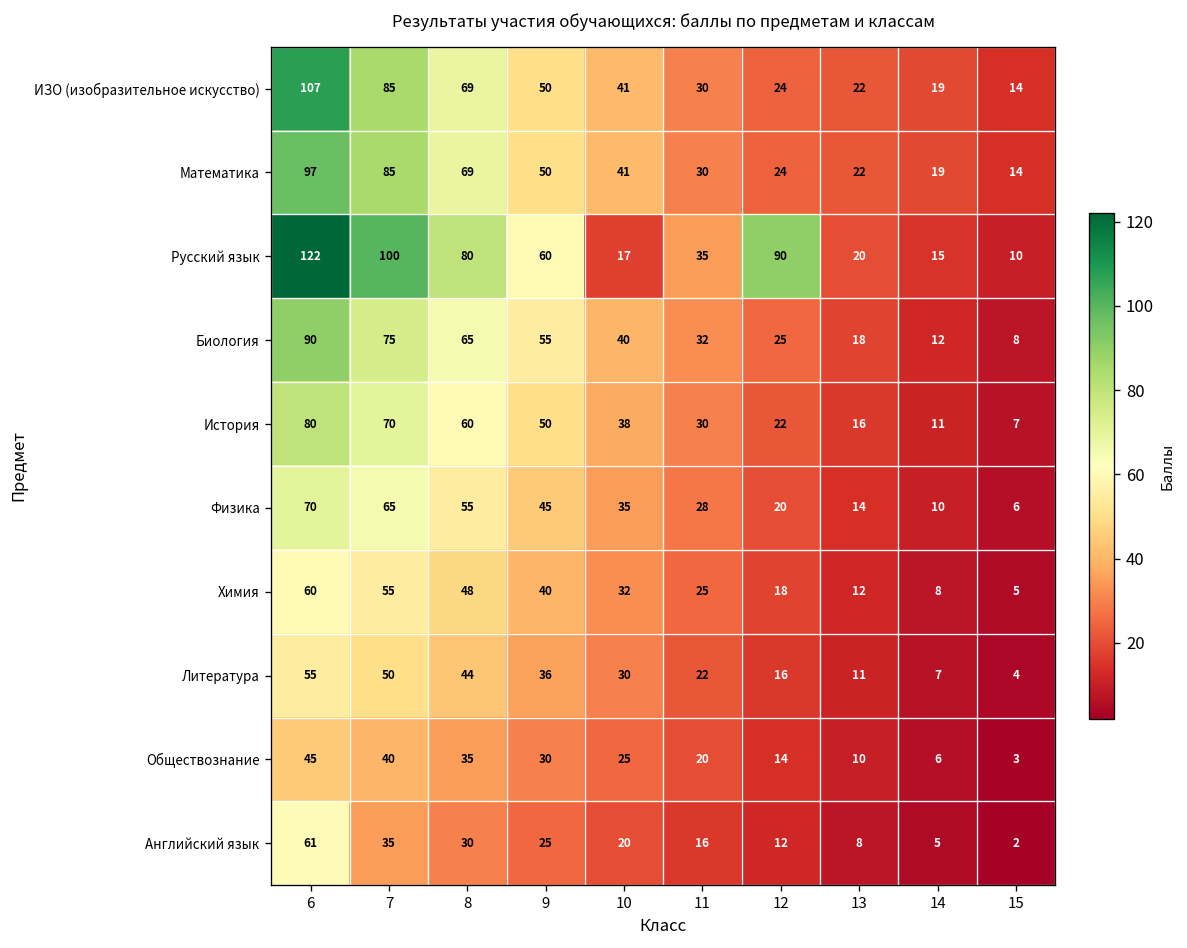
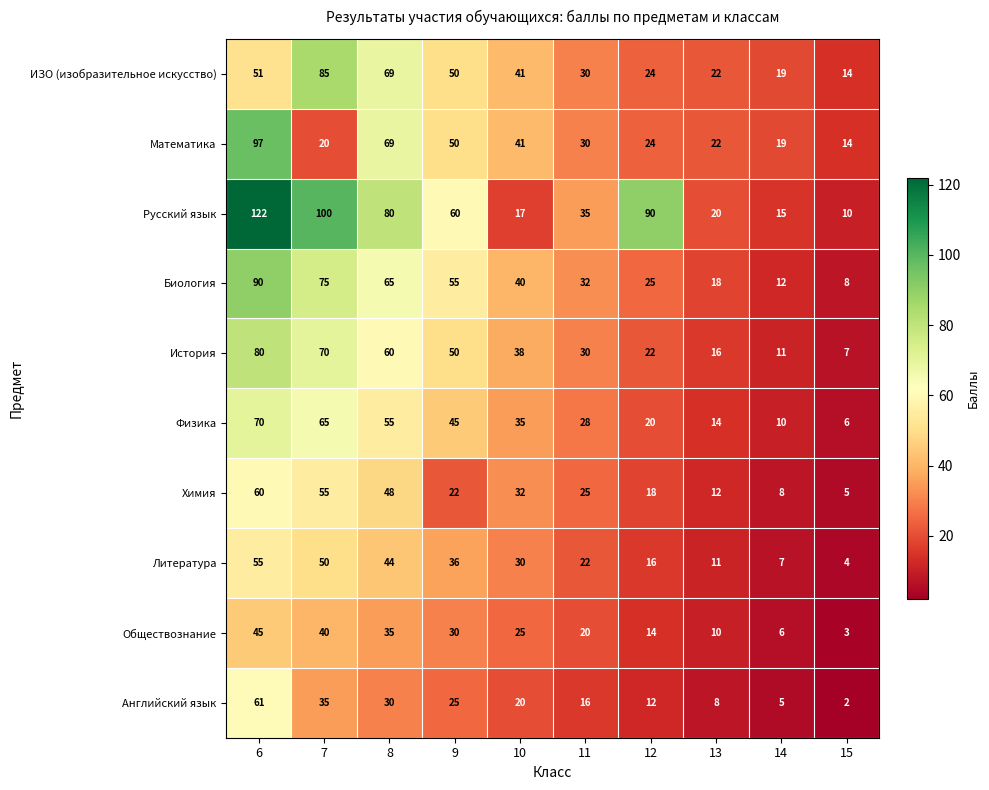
ИЗО (изобразительное искусство), 6: 107 -> 51
Математика, 7: 85 -> 20
Химия, 9: 40 -> 22
